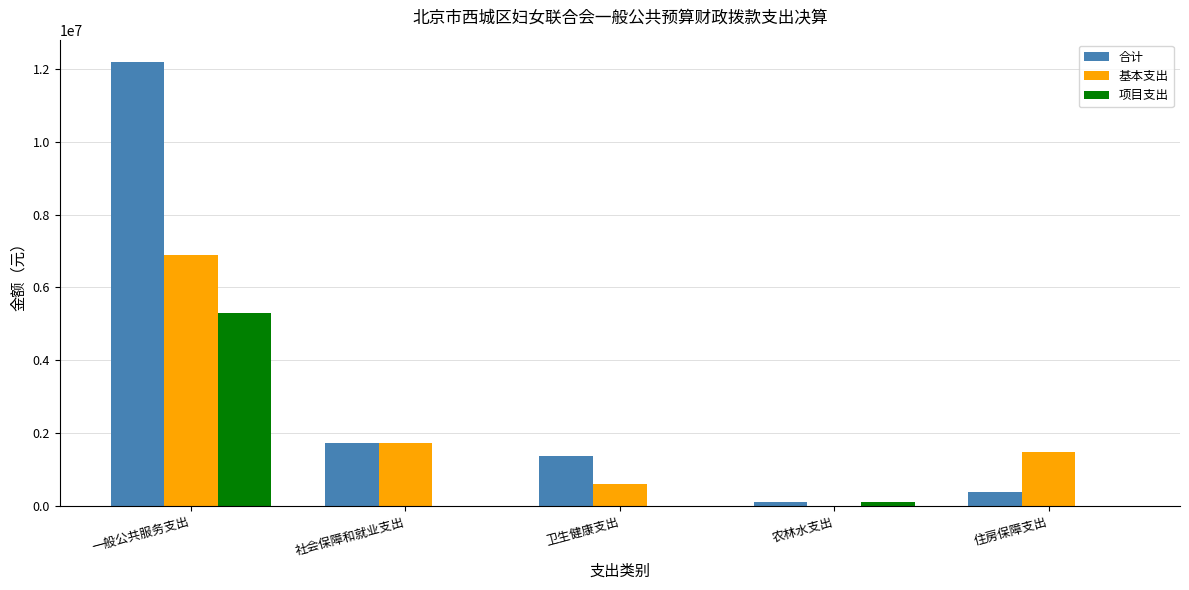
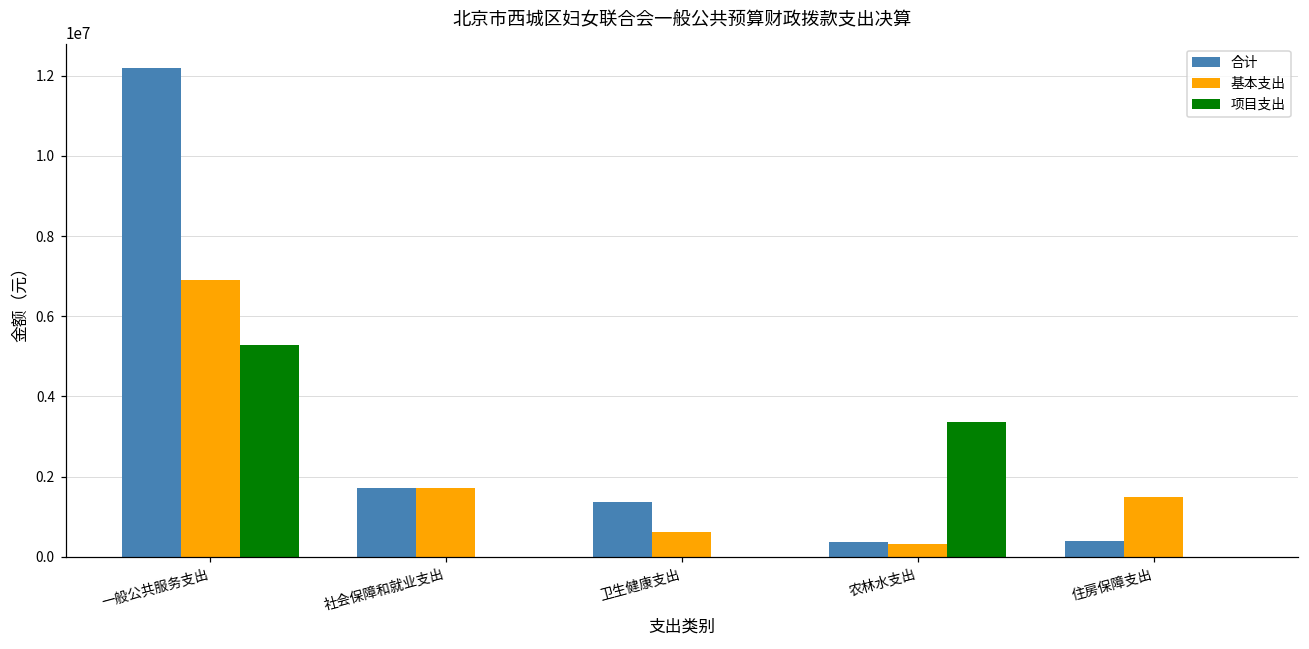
合计, 农林水支出: 100000 -> 400000
基本支出, 农林水支出: 0 -> 300000
项目支出, 农林水支出: 100000 -> 3300000
